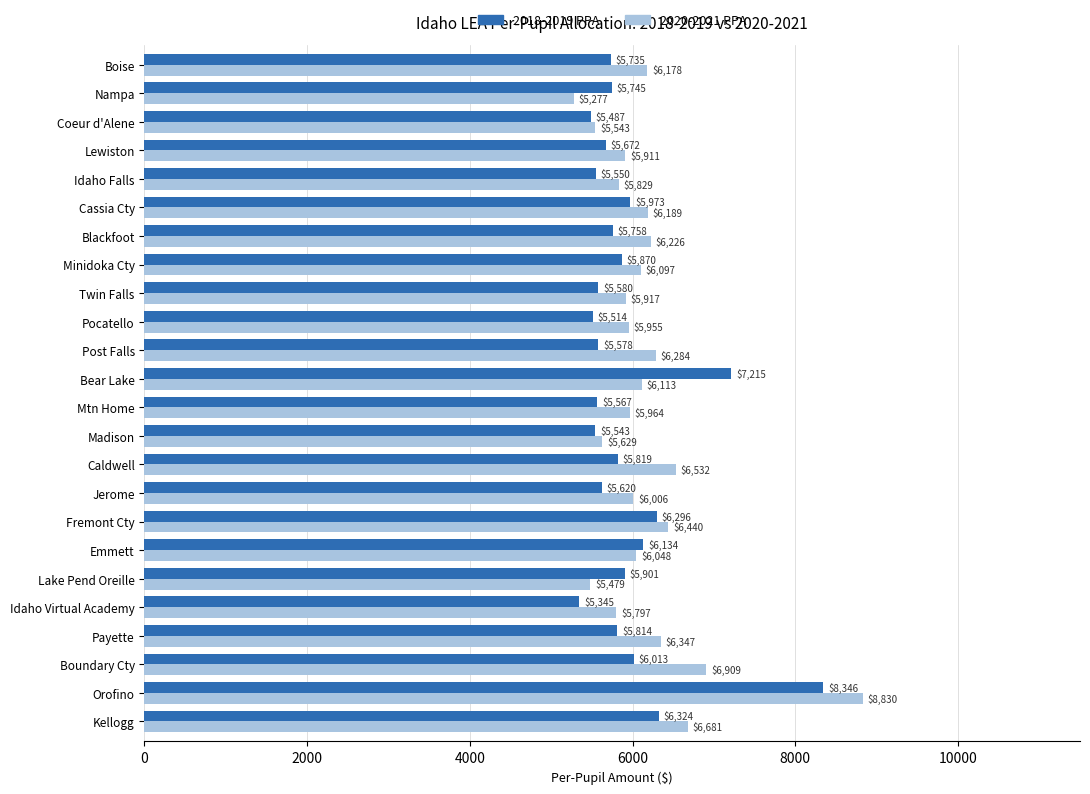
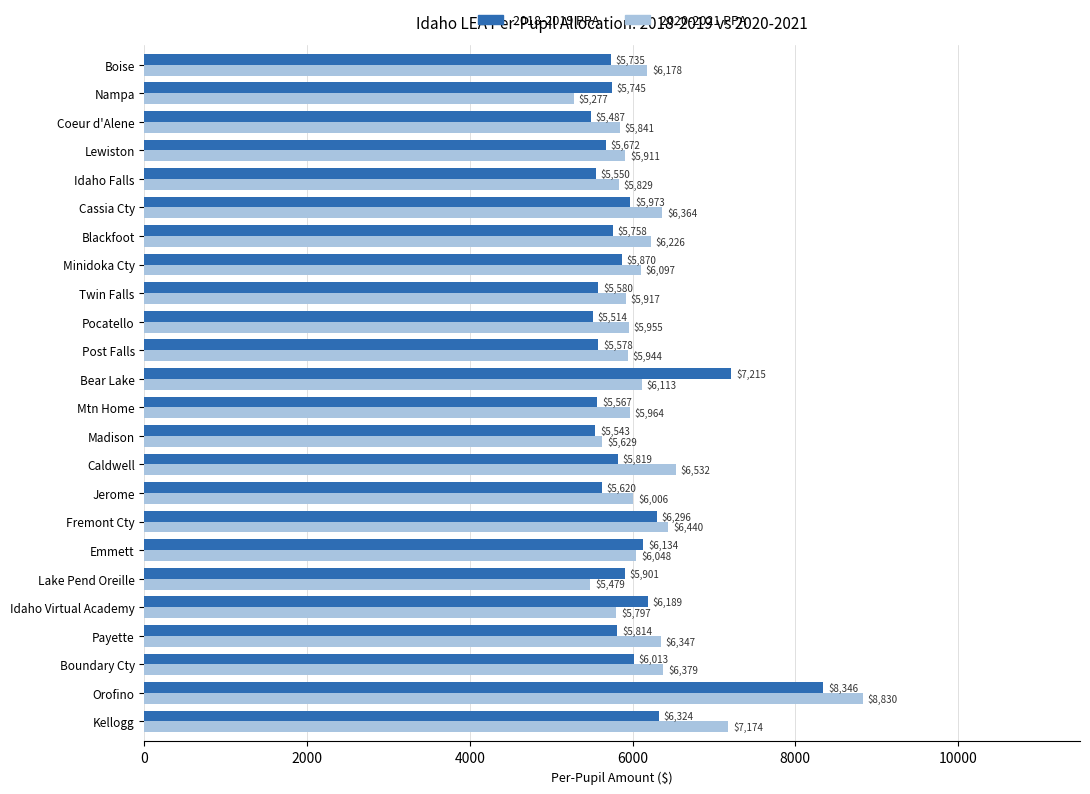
2020-2021 PPA, Coeur d'Alene: $5,543 -> $5,841
2020-2021 PPA, Cassia Cty: $6,189 -> $6,364
2020-2021 PPA, Post Falls: $6,284 -> $5,944
2018-2019 PPA, Idaho Virtual Academy: $5,345 -> $6,189
2020-2021 PPA, Boundary Cty: $6,909 -> $6,379
2020-2021 PPA, Kellogg: $6,681 -> $7,174
